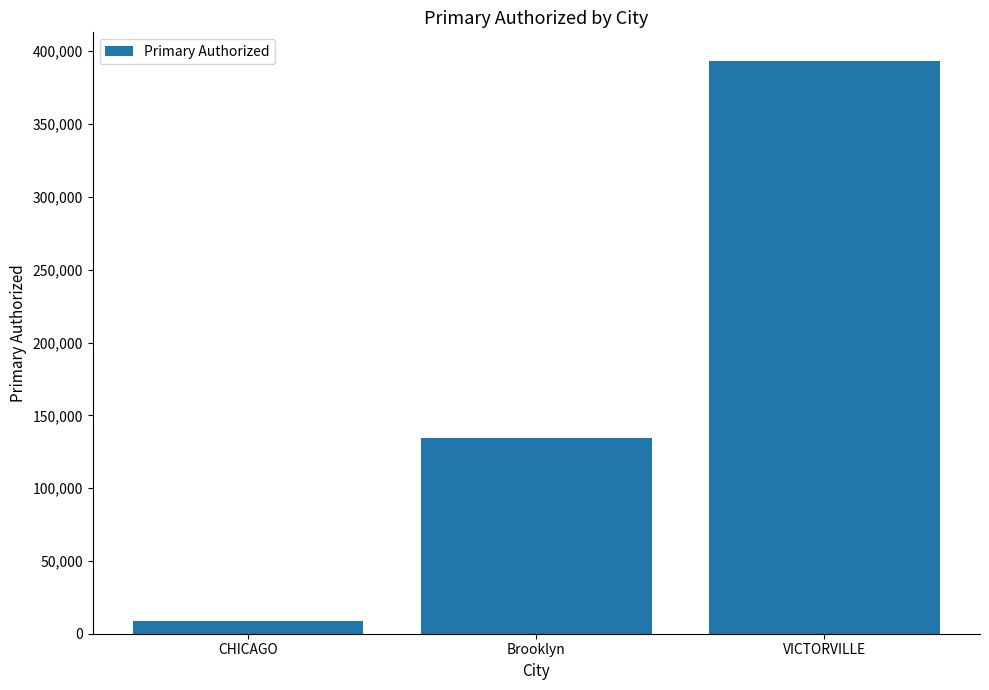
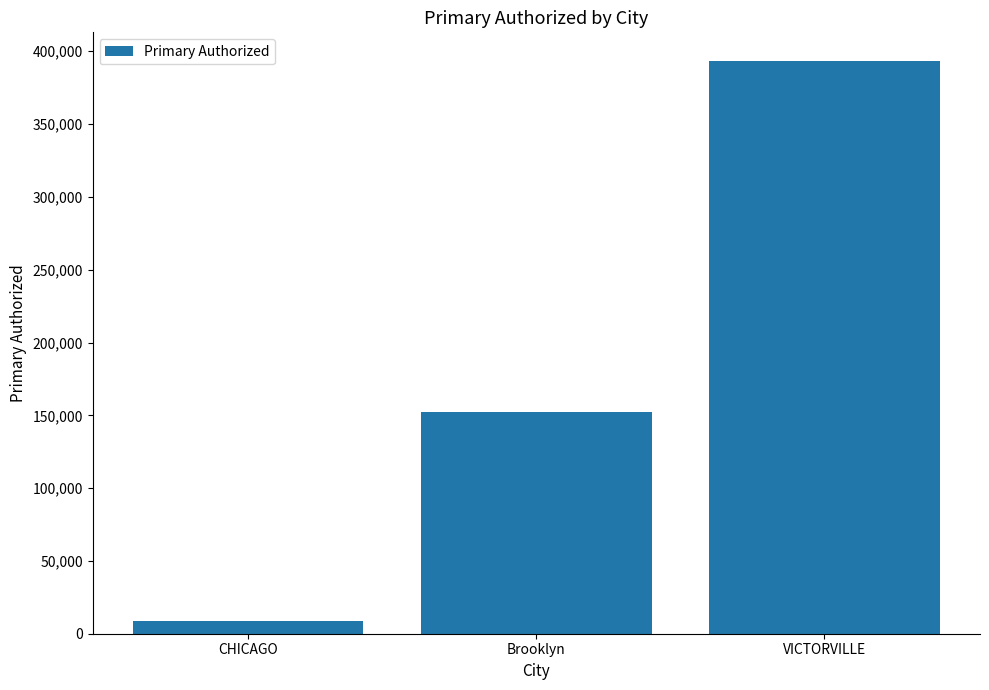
Brooklyn: 134,000 -> 152,000
